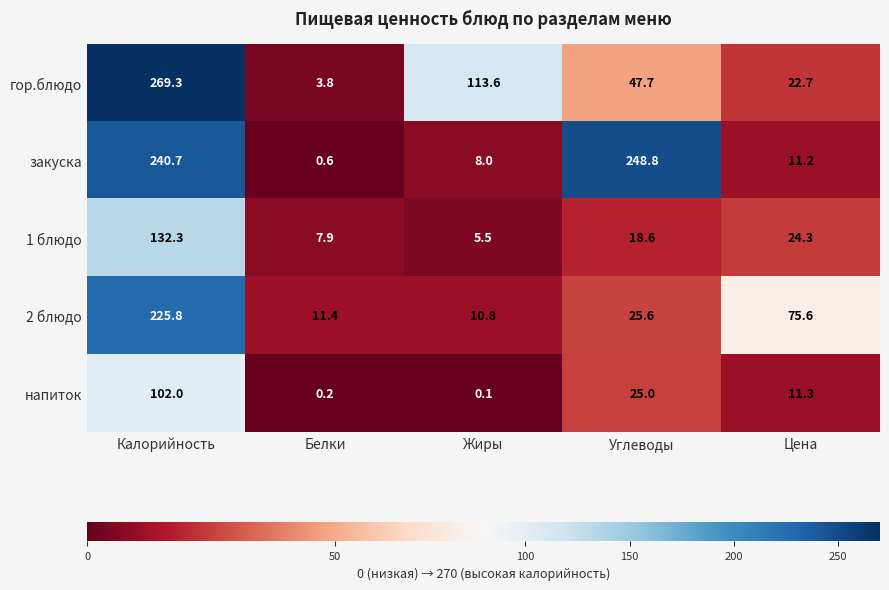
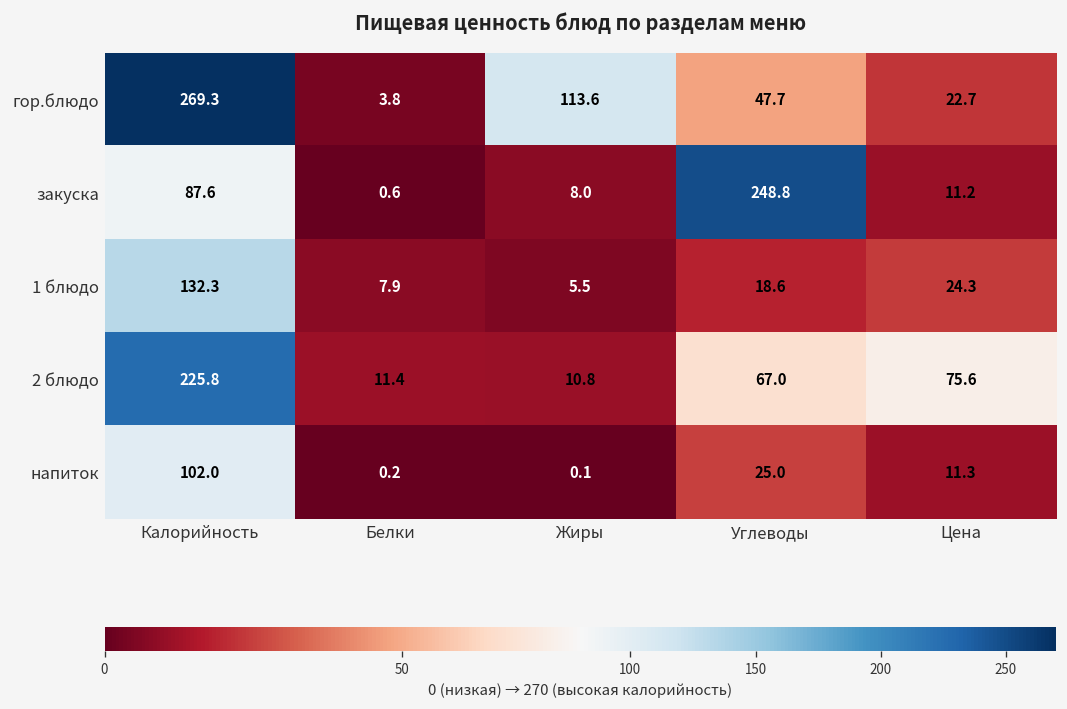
закуска, Калорийность: 240.7 -> 87.6
2 блюдо, Углеводы: 25.6 -> 67.0
